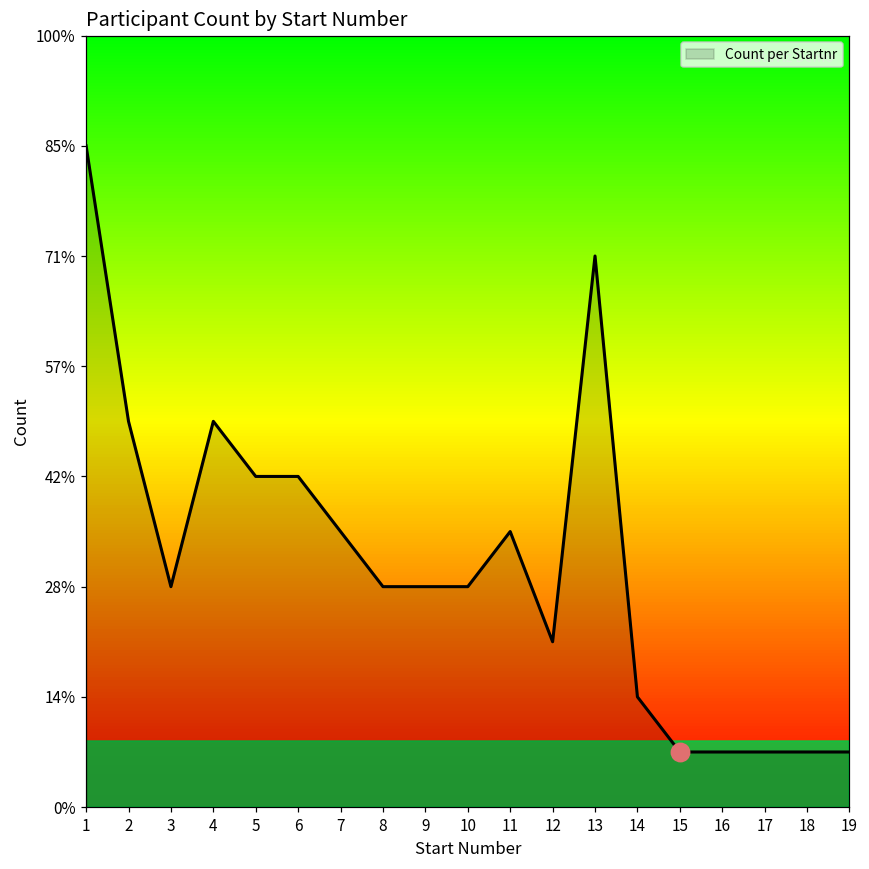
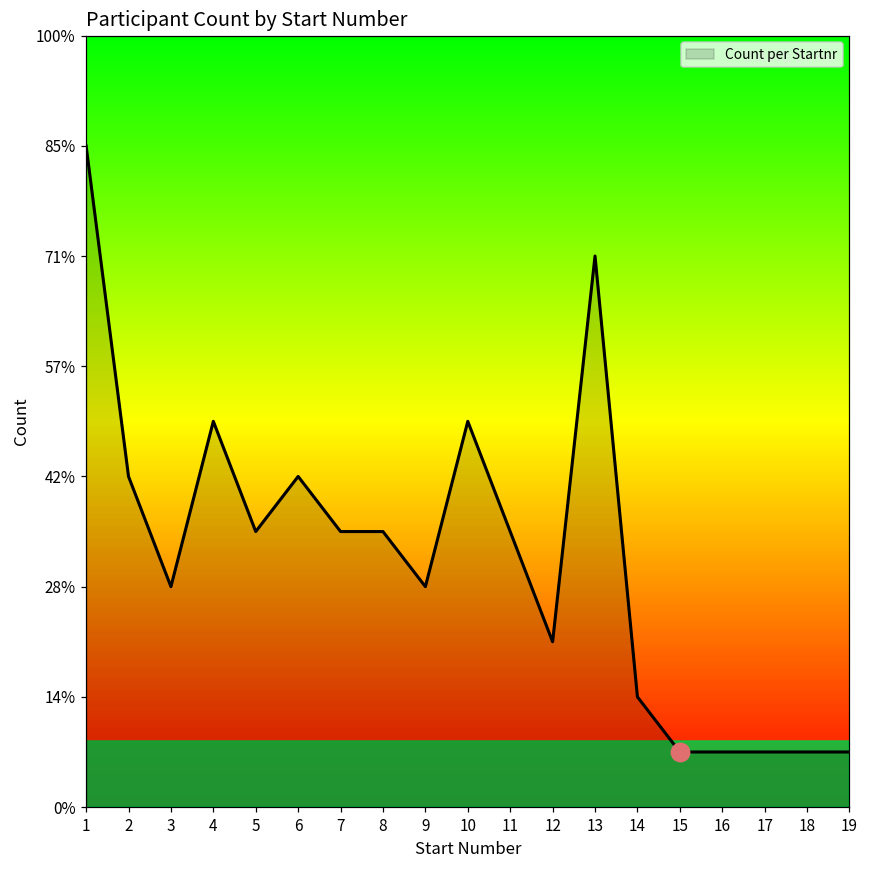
Count per Startnr, 2: 50% -> 43%
Count per Startnr, 5: 43% -> 36%
Count per Startnr, 8: 29% -> 36%
Count per Startnr, 10: 29% -> 50%
